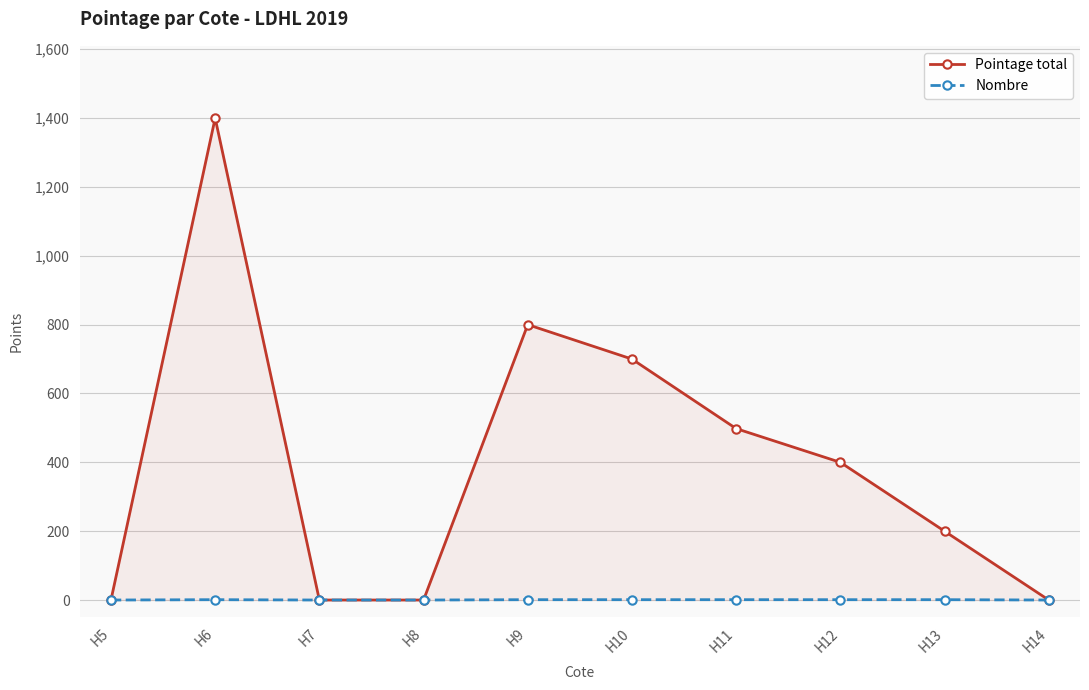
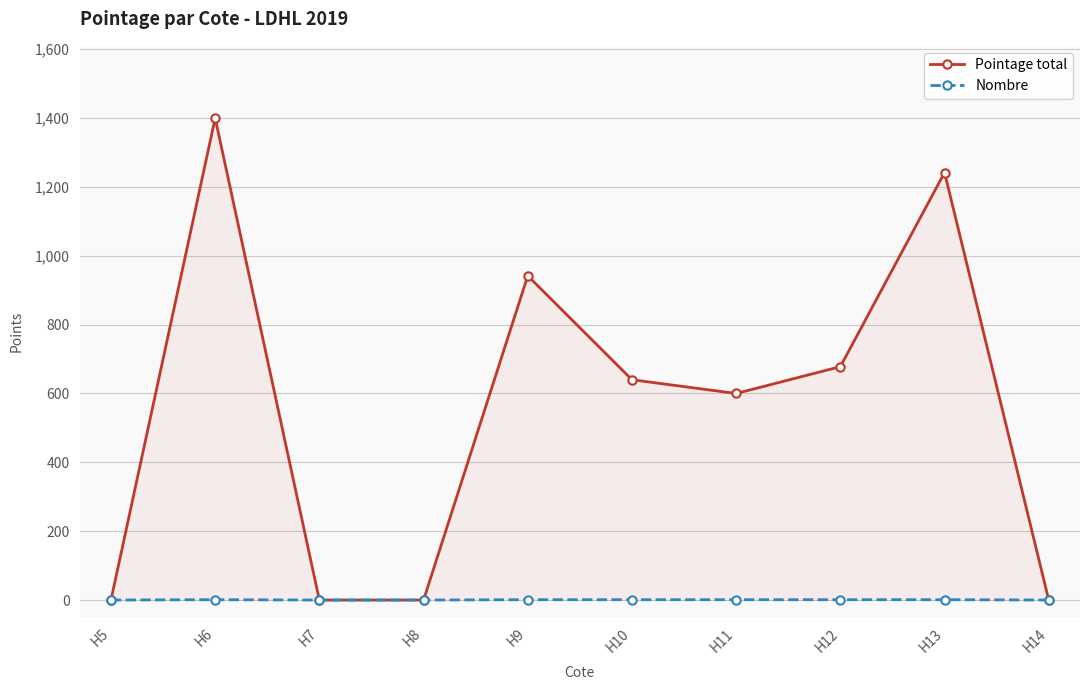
Pointage total, H9: 800 -> 940
Pointage total, H10: 700 -> 640
Pointage total, H11: 500 -> 600
Pointage total, H12: 400 -> 680
Pointage total, H13: 200 -> 1,240
